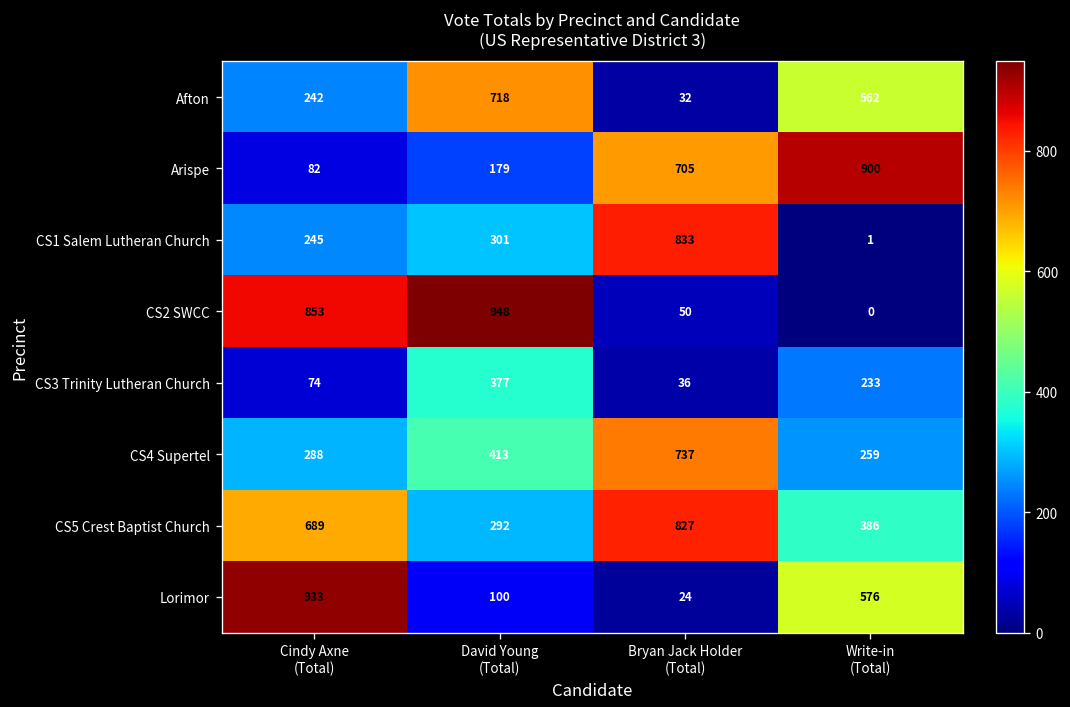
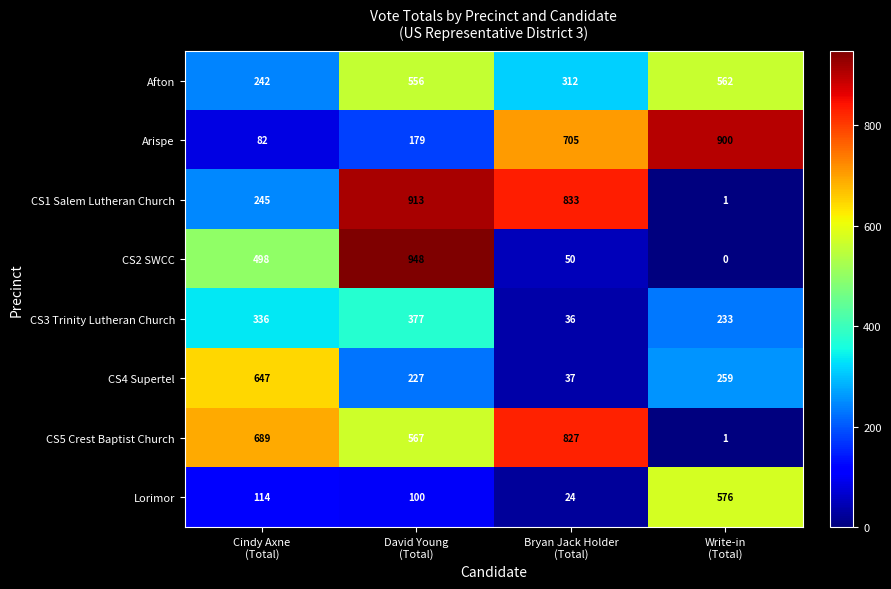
Afton, David Young (Total): 718 -> 556
Afton, Bryan Jack Holder (Total): 32 -> 312
CS1 Salem Lutheran Church, David Young (Total): 301 -> 913
CS2 SWCC, Cindy Axne (Total): 853 -> 498
CS3 Trinity Lutheran Church, Cindy Axne (Total): 74 -> 336
CS4 Supertel, Cindy Axne (Total): 288 -> 647
CS4 Supertel, David Young (Total): 413 -> 227
CS4 Supertel, Bryan Jack Holder (Total): 737 -> 37
CS5 Crest Baptist Church, David Young (Total): 292 -> 567
CS5 Crest Baptist Church, Write-in (Total): 386 -> 1
Lorimor, Cindy Axne (Total): 933 -> 114
